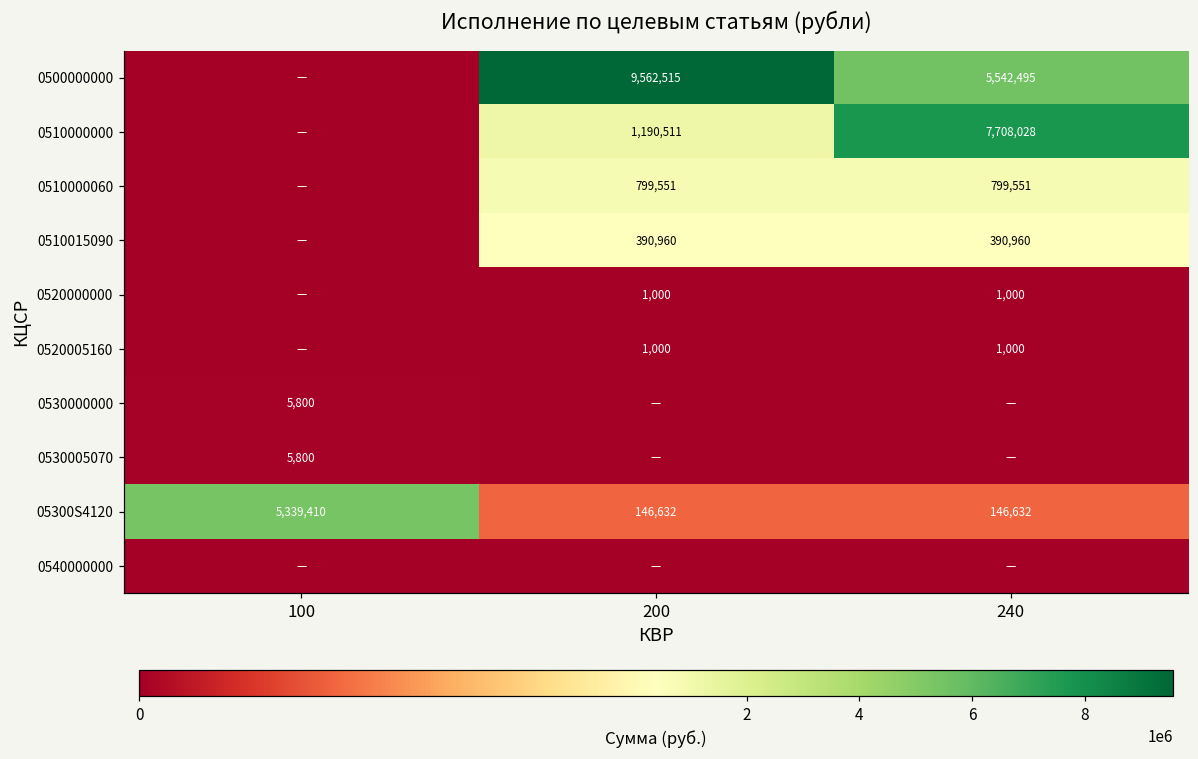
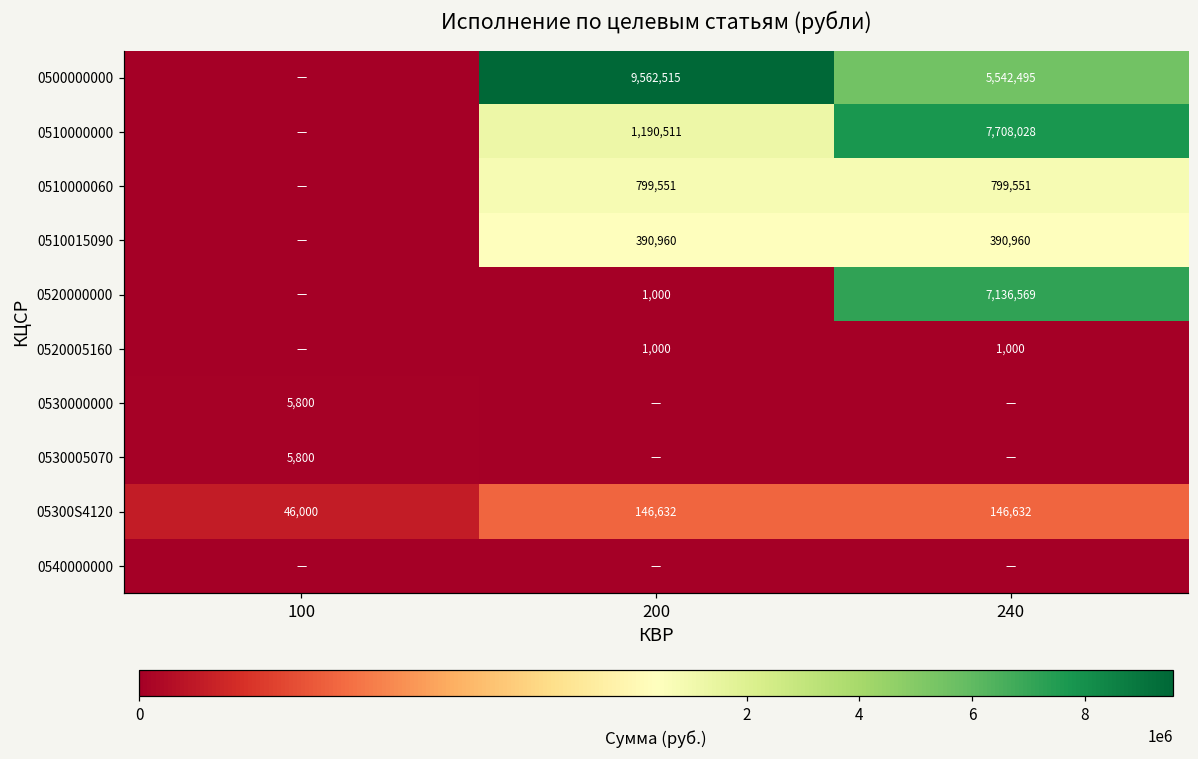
0520000000, 240: 1,000 -> 7,136,569
05300S4120, 100: 5,339,410 -> 46,000
